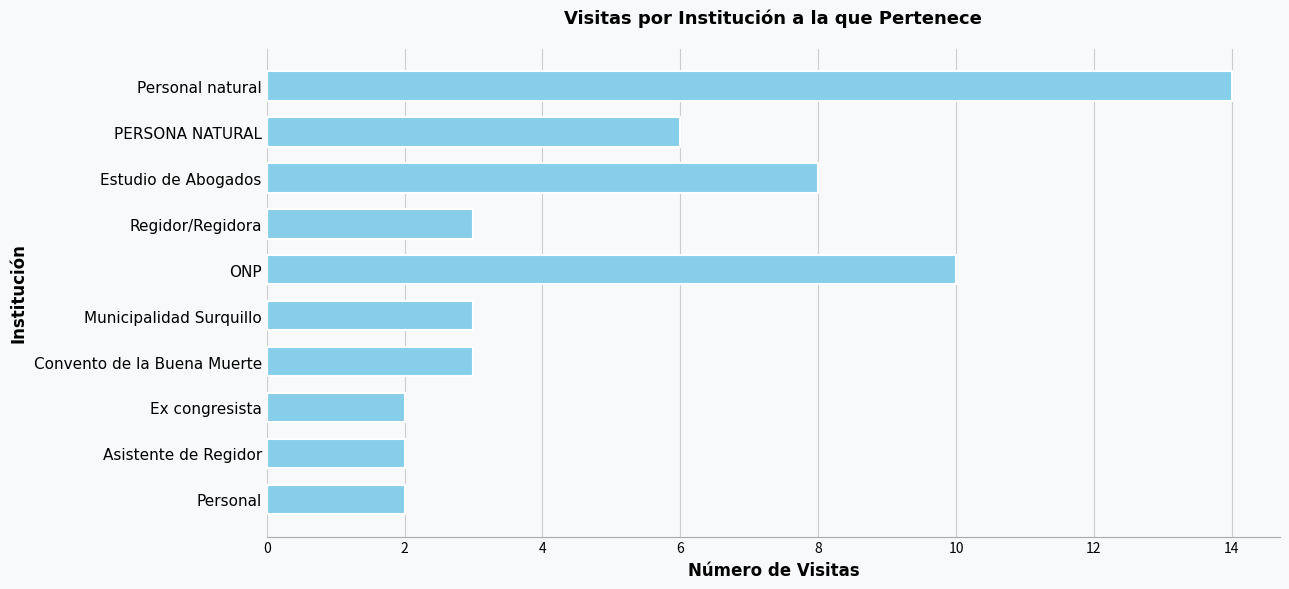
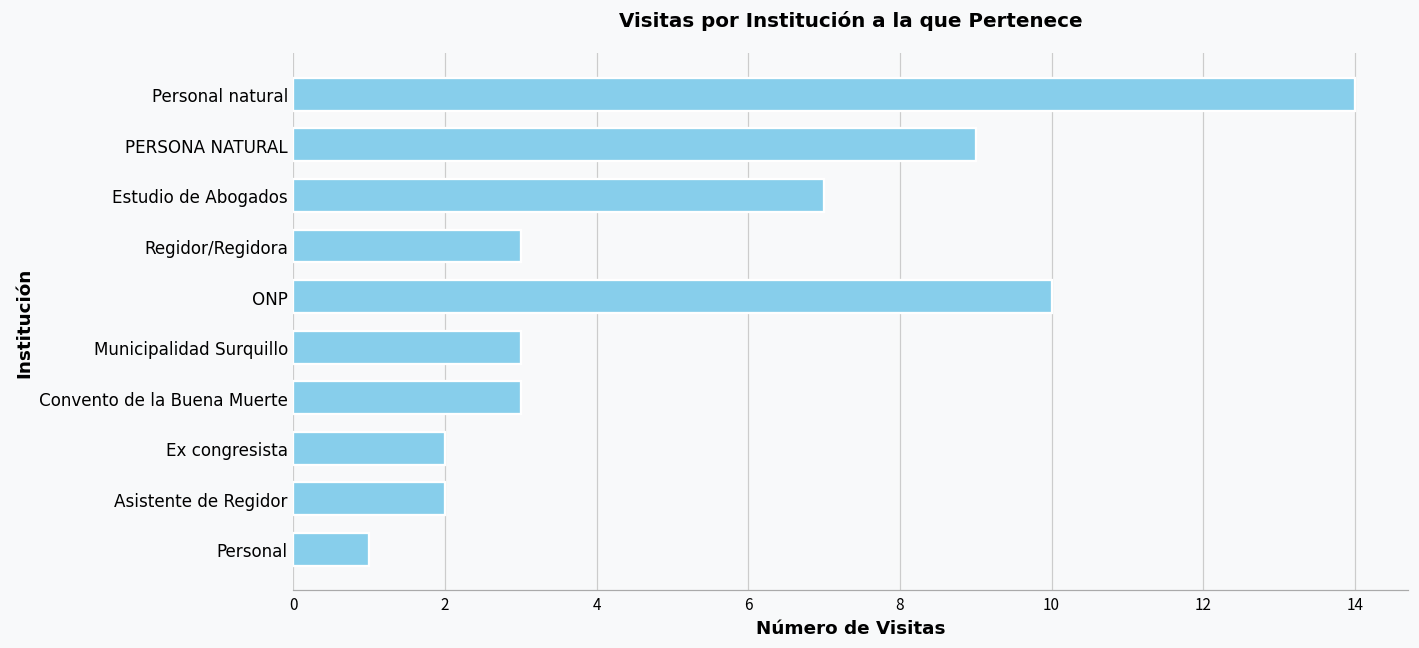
PERSONA NATURAL: 6 -> 9
Estudio de Abogados: 8 -> 7
Personal: 2 -> 1
